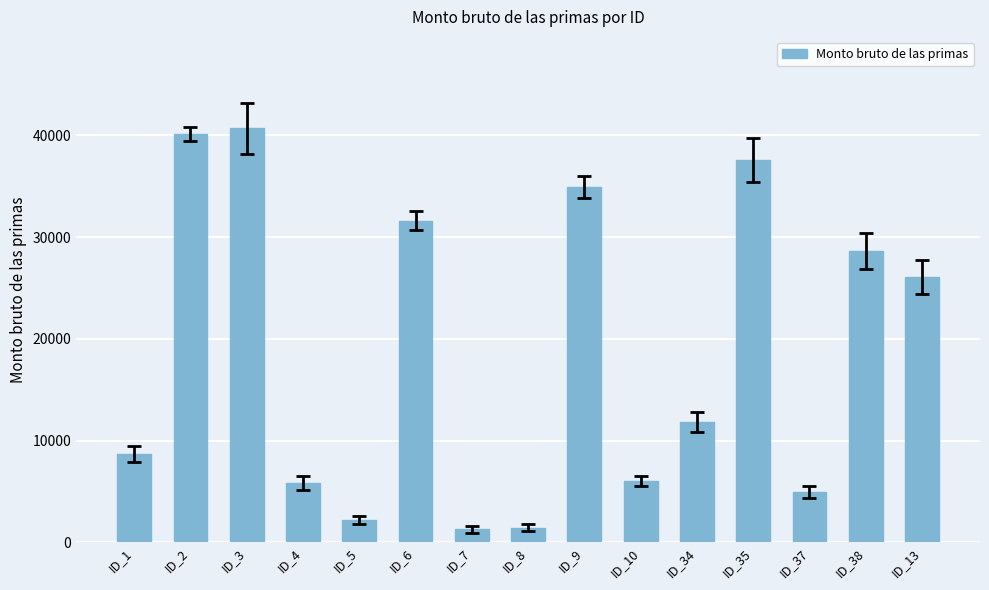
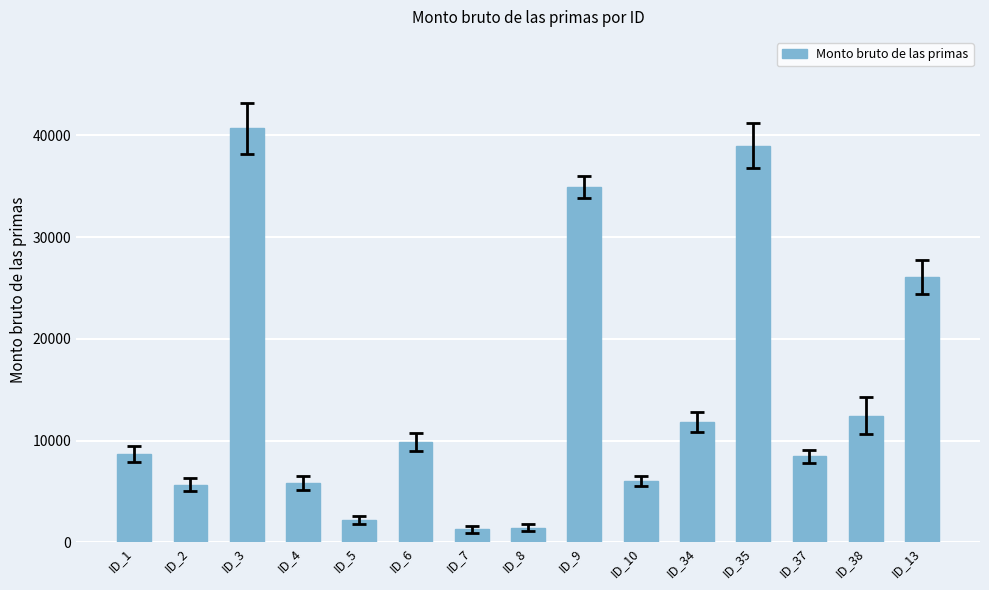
Monto bruto de las primas, ID_2: 40100 -> 5700
Monto bruto de las primas, ID_6: 31600 -> 9900
Monto bruto de las primas, ID_35: 37600 -> 39000
Monto bruto de las primas, ID_37: 5000 -> 8400
Monto bruto de las primas, ID_38: 28600 -> 12400
